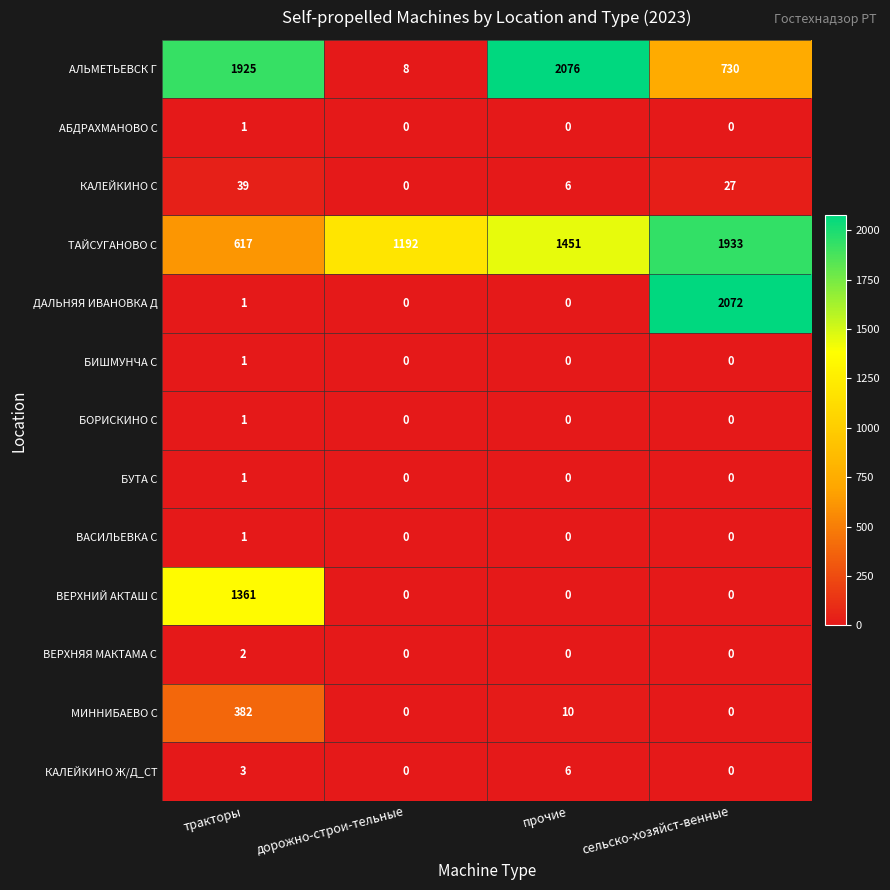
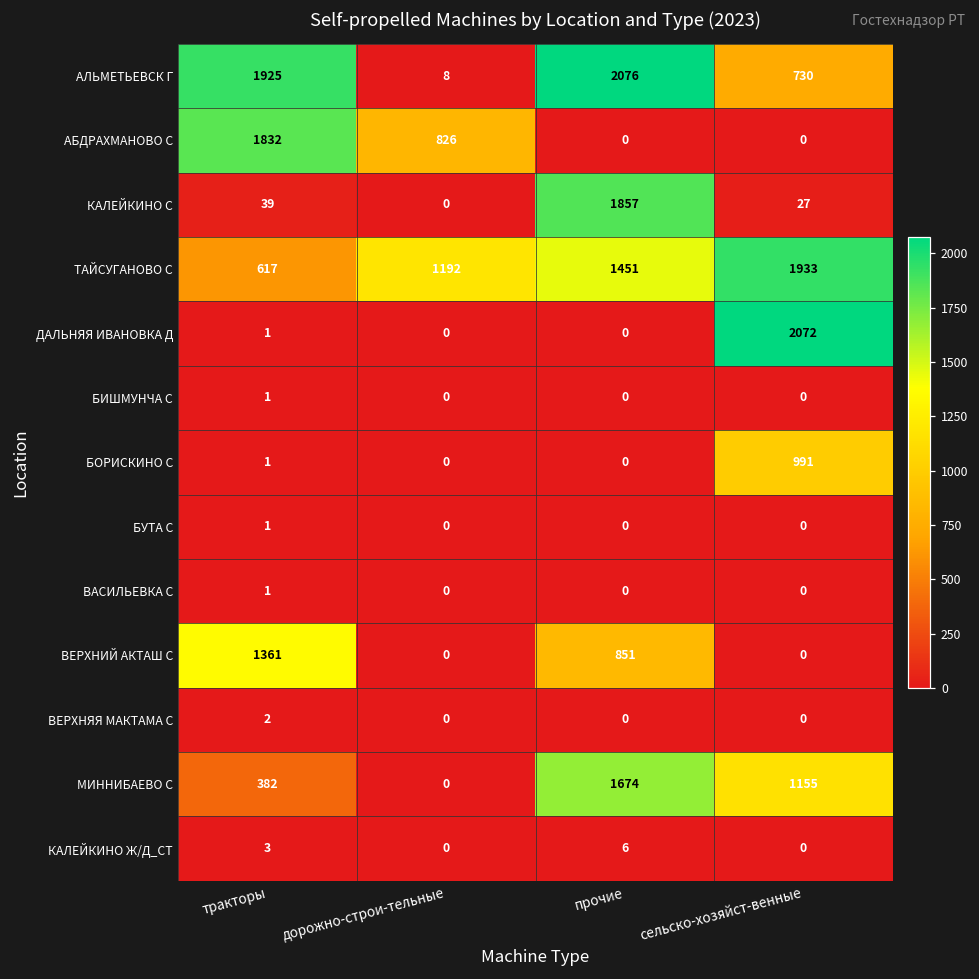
АБДРАХМАНОВО С, тракторы: 1 -> 1832
АБДРАХМАНОВО С, дорожно-строи-тельные: 0 -> 826
КАЛЕЙКИНО С, прочие: 6 -> 1857
БОРИСКИНО С, сельско-хозяйст-венные: 0 -> 991
ВЕРХНИЙ АКТАШ С, прочие: 0 -> 851
МИННИБАЕВО С, прочие: 10 -> 1674
МИННИБАЕВО С, сельско-хозяйст-венные: 0 -> 1155
